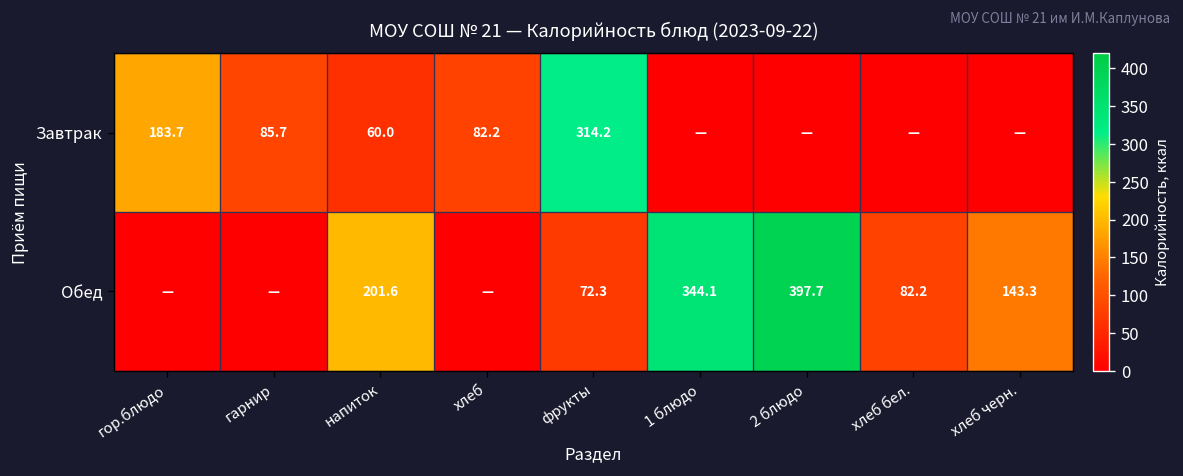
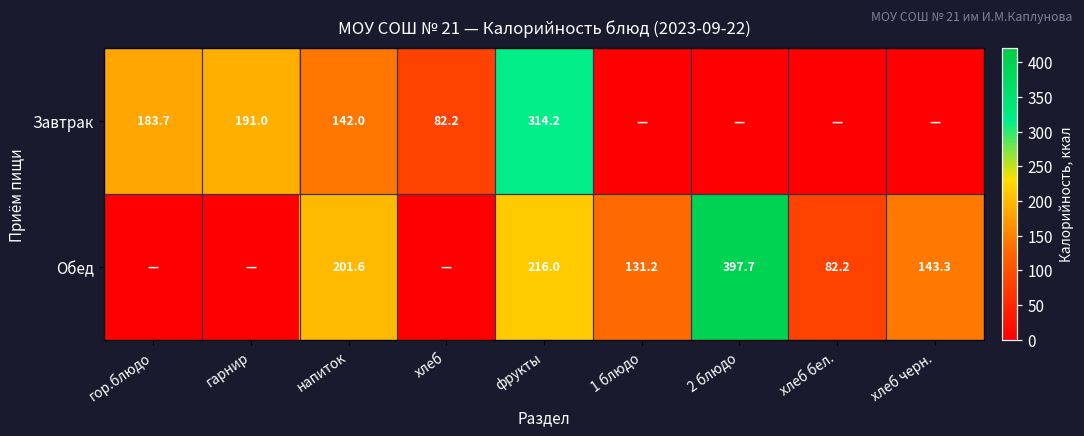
Завтрак, гарнир: 85.7 -> 191.0
Завтрак, напиток: 60.0 -> 142.0
Обед, фрукты: 72.3 -> 216.0
Обед, 1 блюдо: 344.1 -> 131.2
